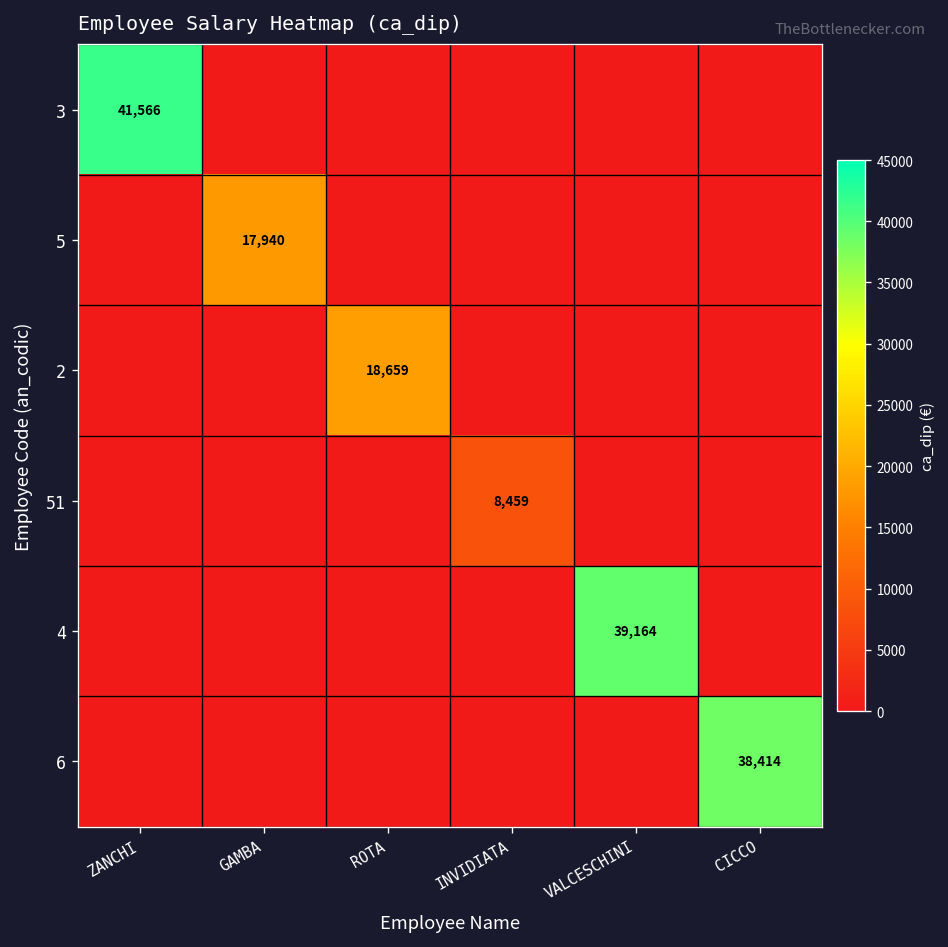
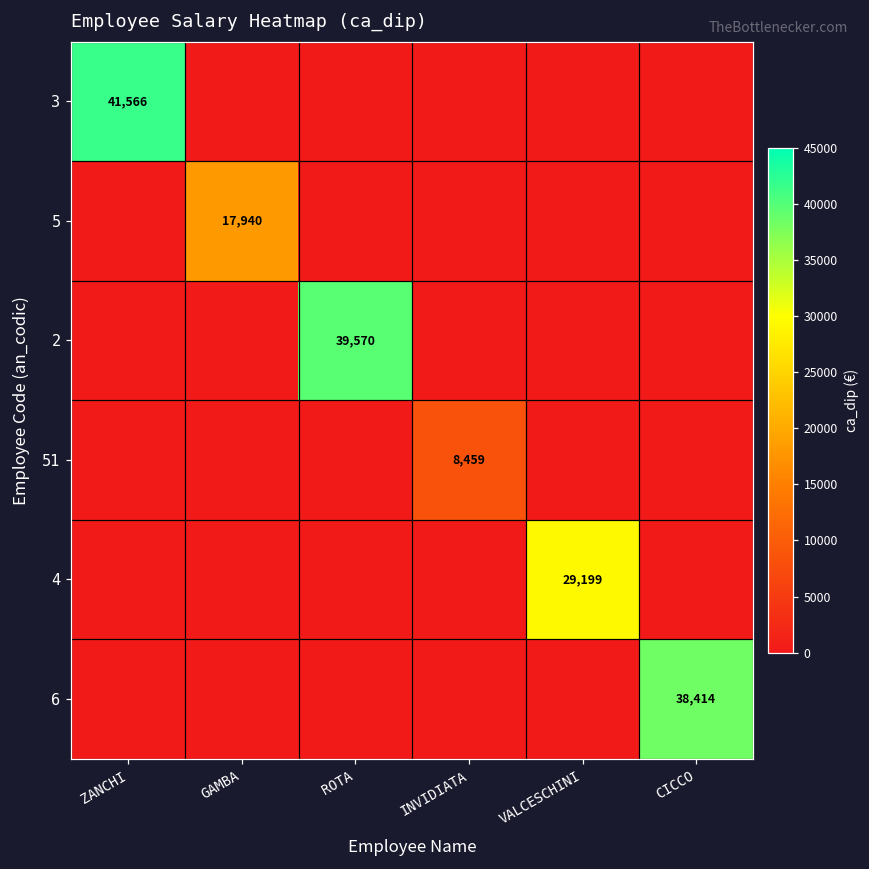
2, ROTA: 18,659 -> 39,570
4, VALCESCHINI: 39,164 -> 29,199
